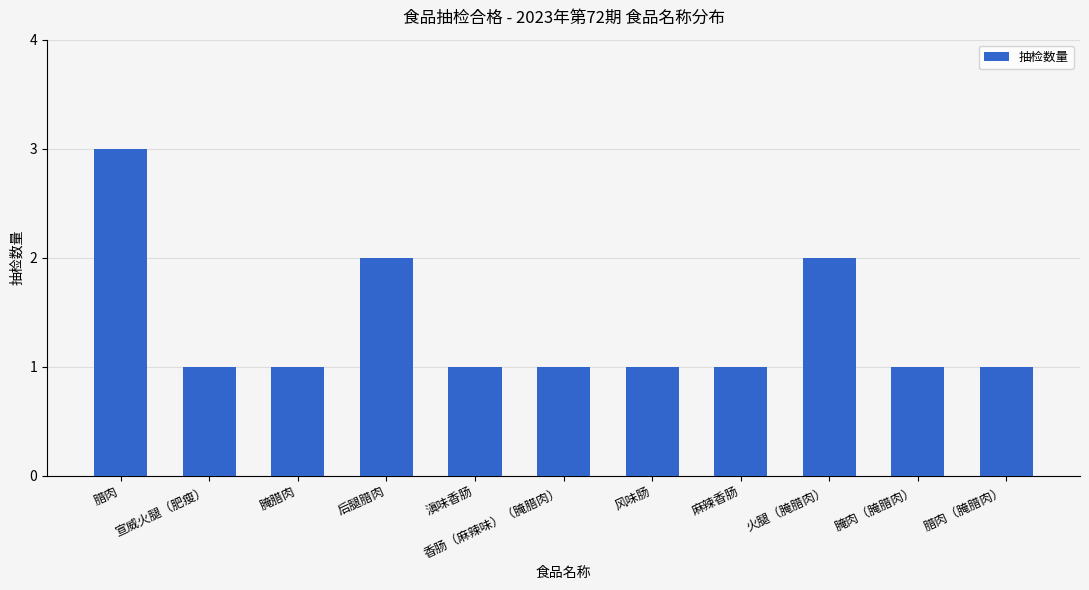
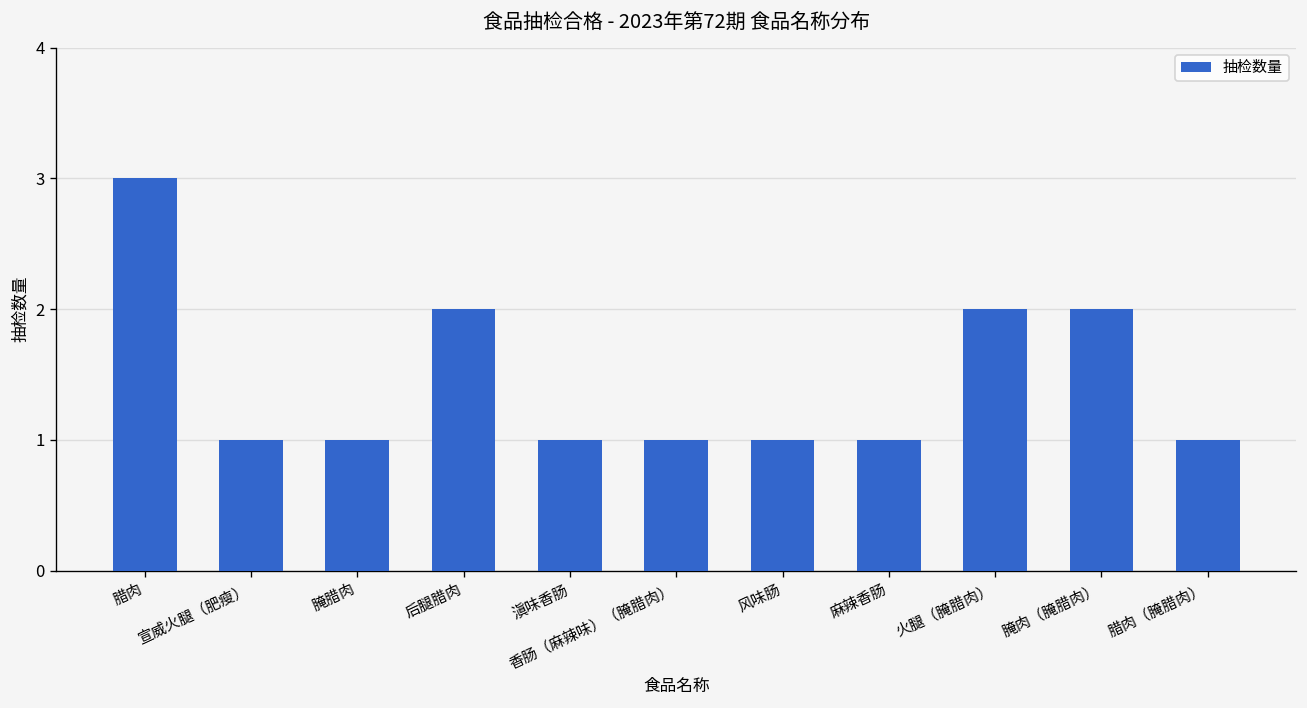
腌肉（腌腊肉）: 1 -> 2
